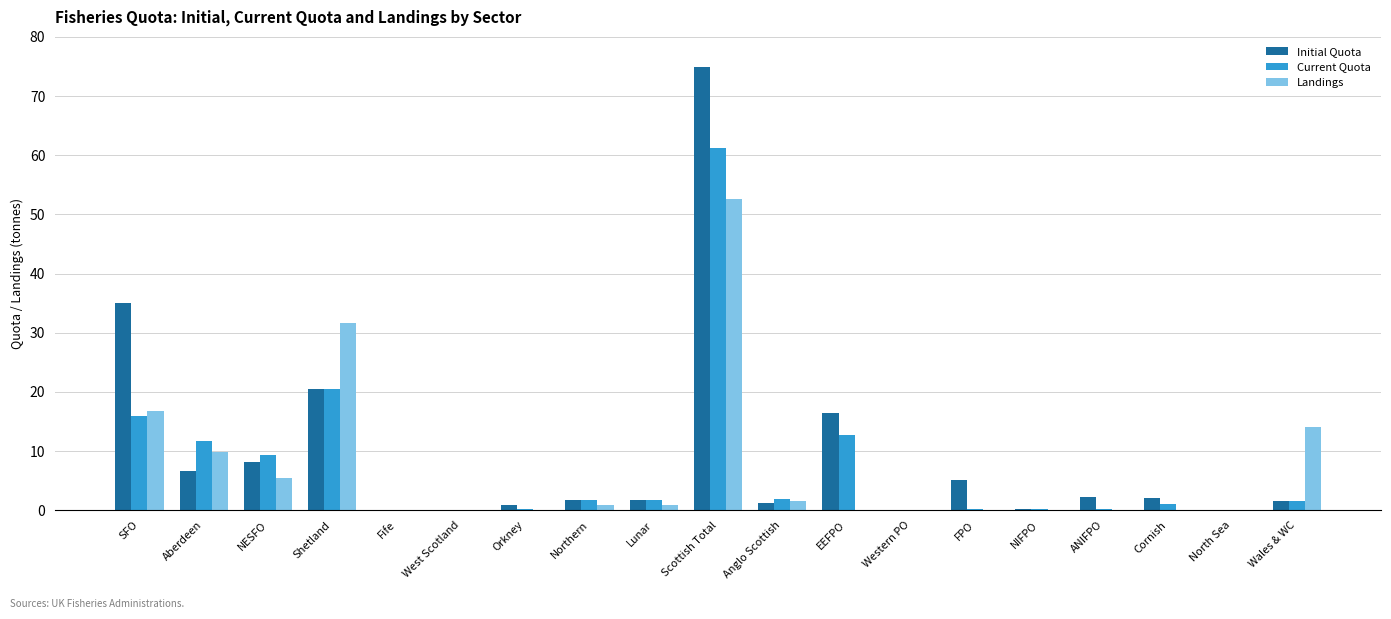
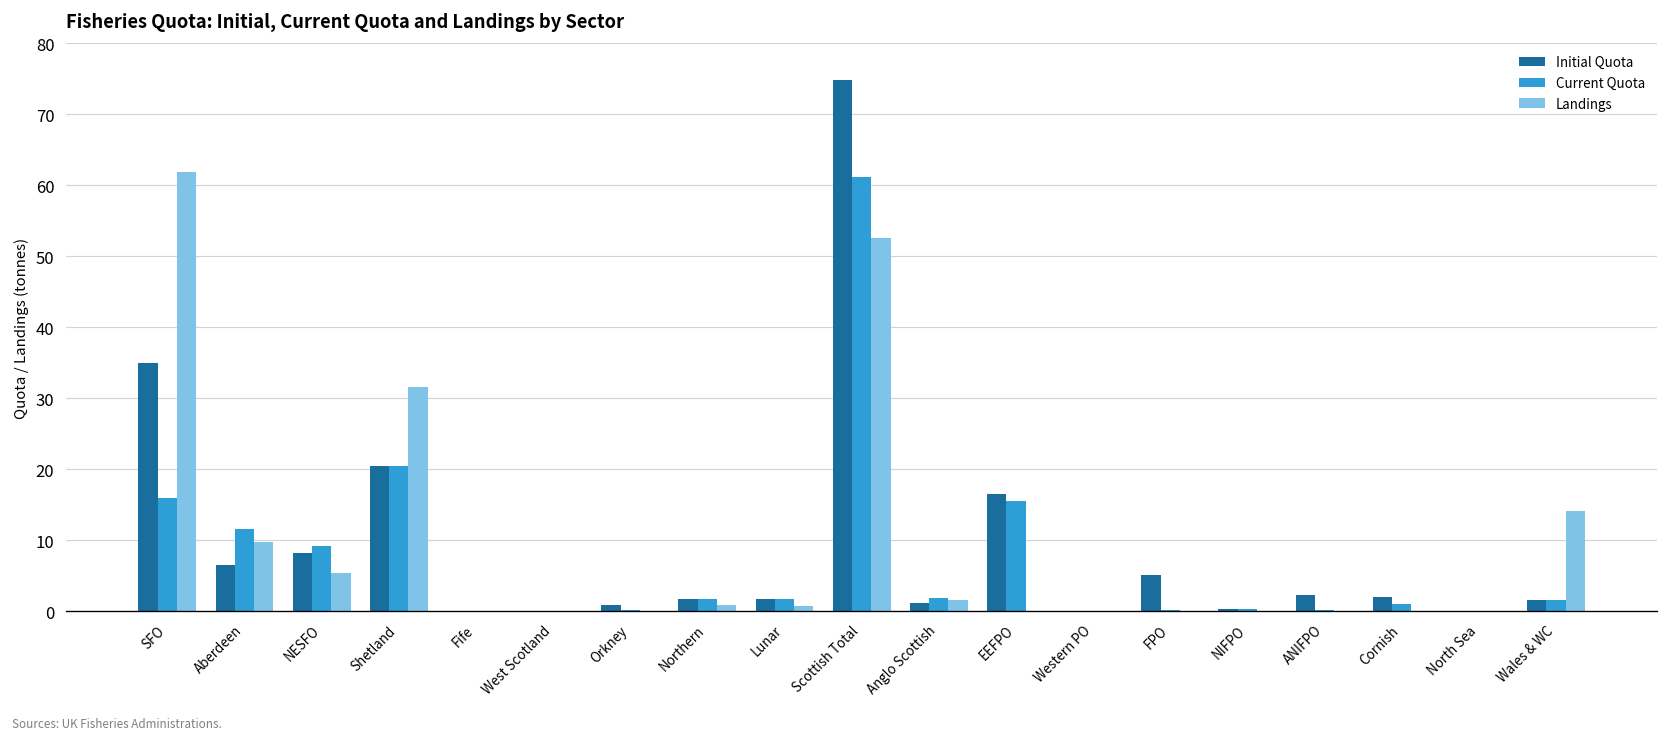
Landings, SFO: 17 -> 62
Current Quota, EEFPO: 13 -> 16
